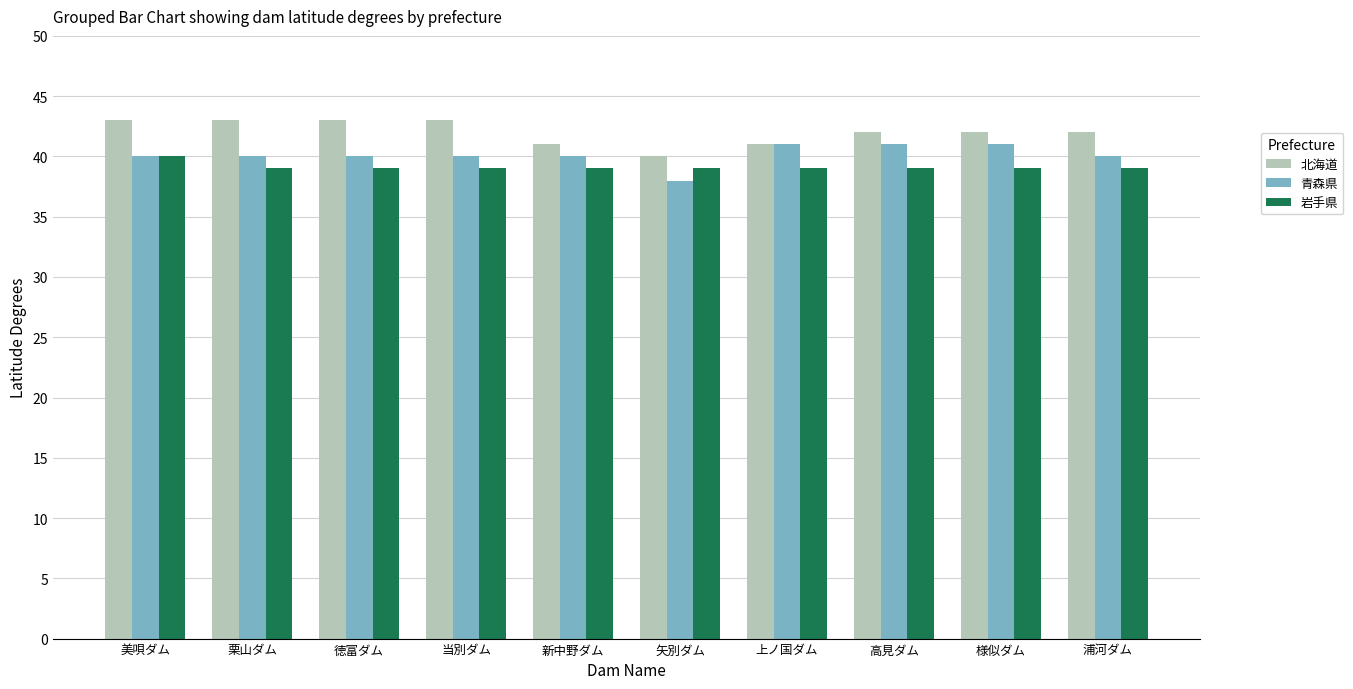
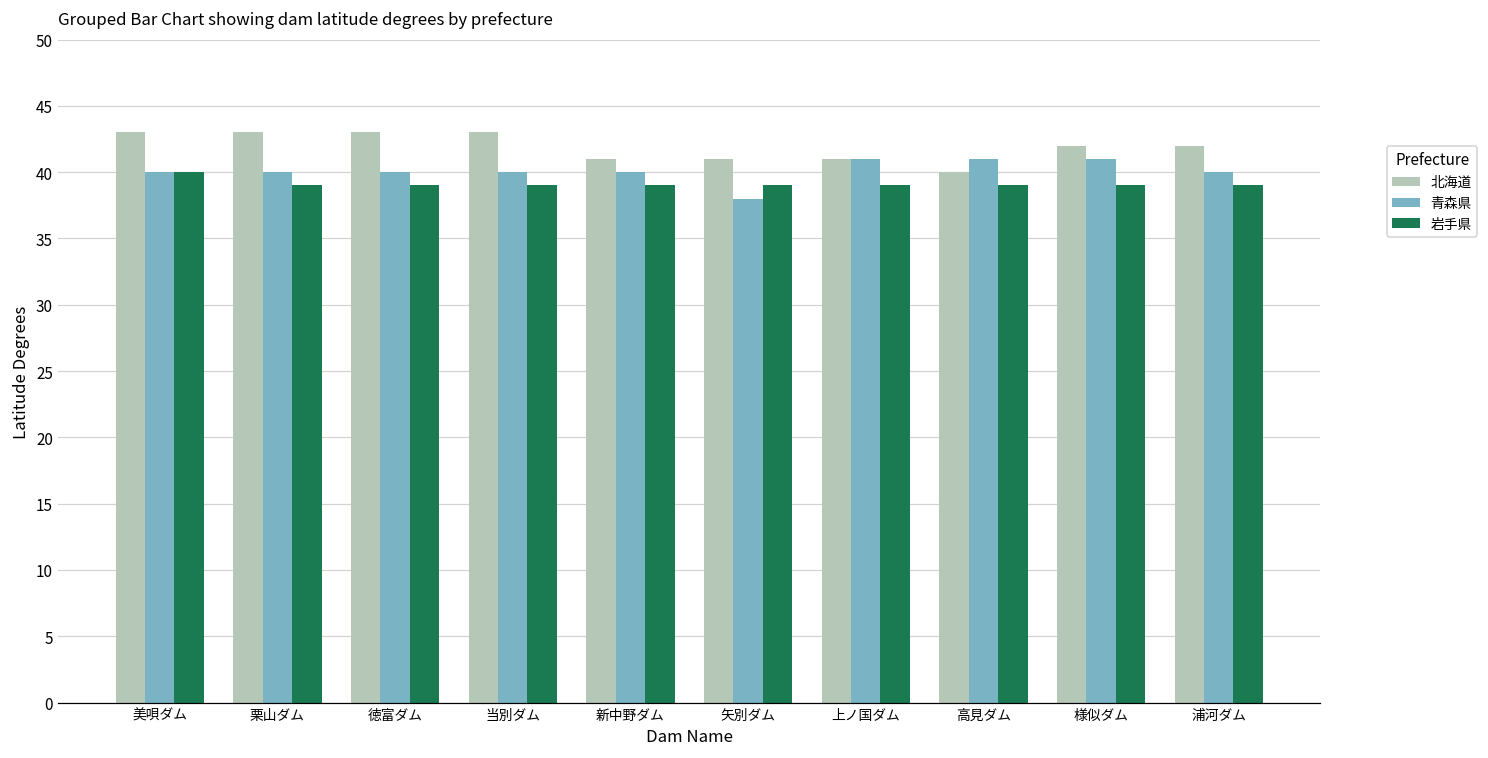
北海道, 矢別ダム: 40 -> 41
北海道, 高見ダム: 42 -> 40
